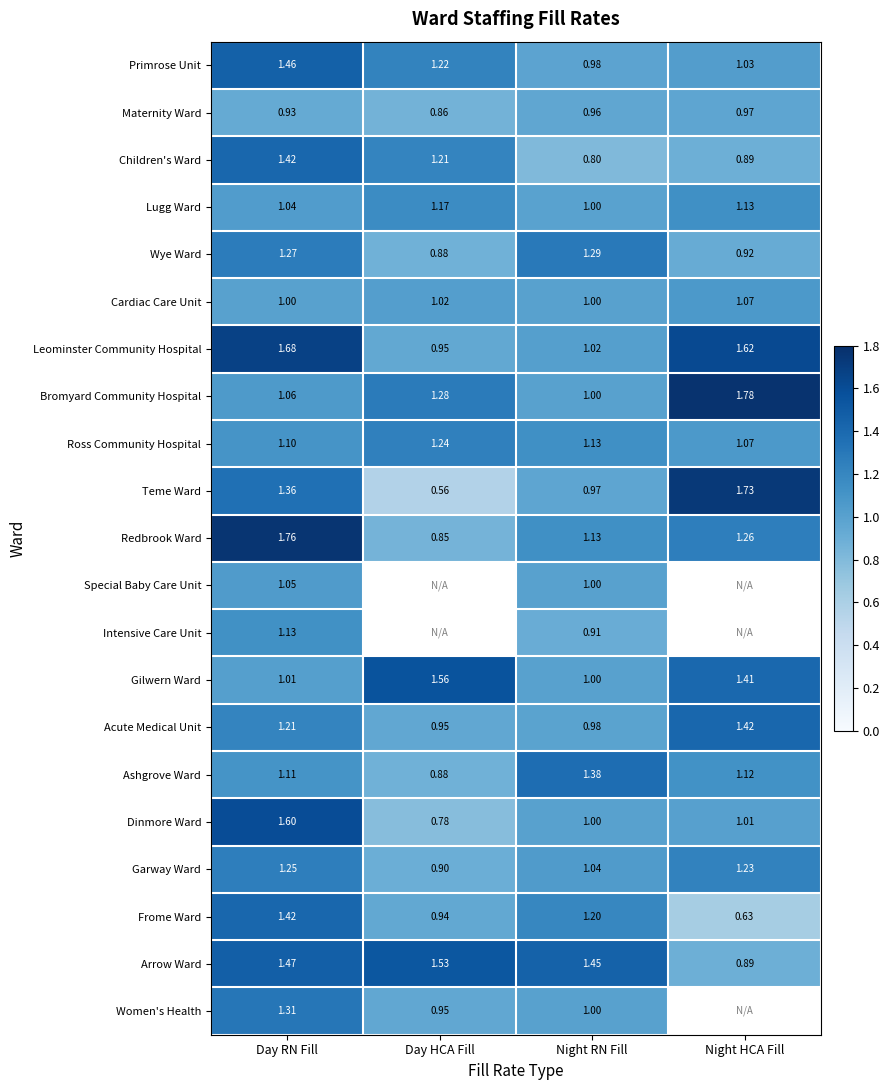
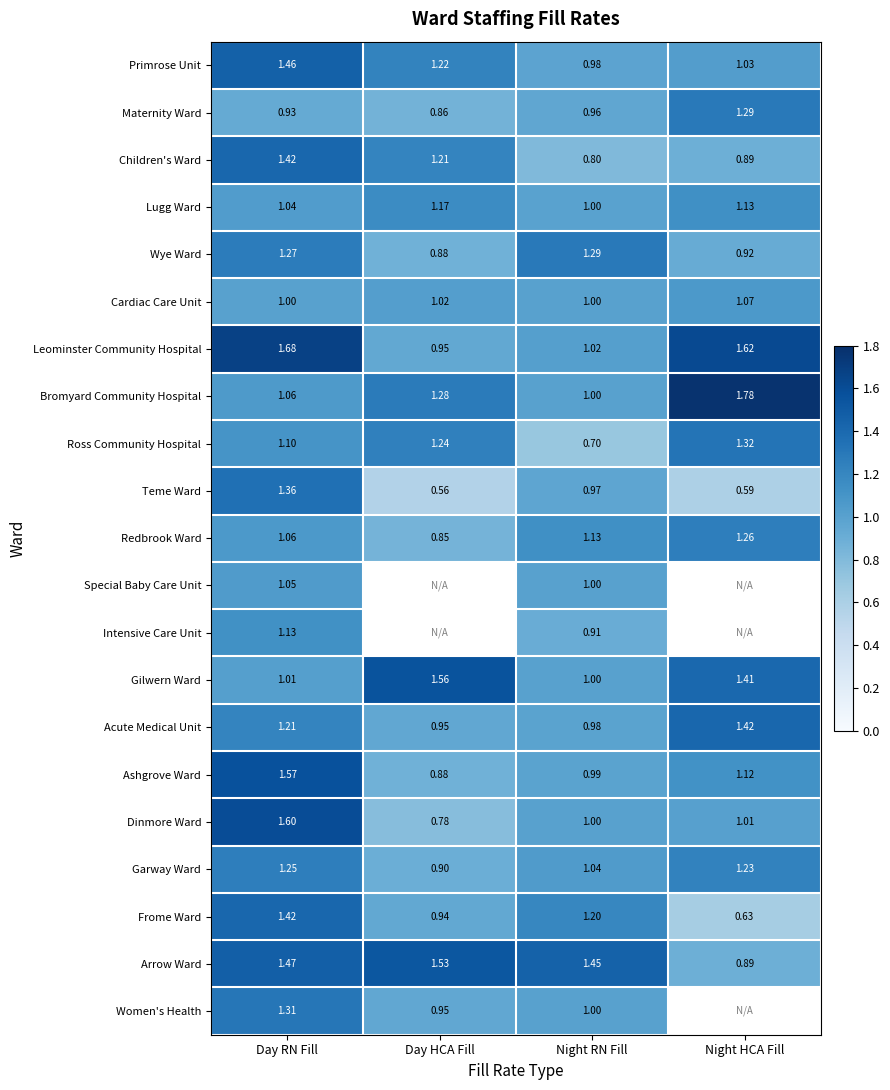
Maternity Ward, Night HCA Fill: 0.97 -> 1.29
Ross Community Hospital, Night RN Fill: 1.13 -> 0.70
Ross Community Hospital, Night HCA Fill: 1.07 -> 1.32
Teme Ward, Night HCA Fill: 1.73 -> 0.59
Redbrook Ward, Day RN Fill: 1.76 -> 1.06
Ashgrove Ward, Day RN Fill: 1.11 -> 1.57
Ashgrove Ward, Night RN Fill: 1.38 -> 0.99
